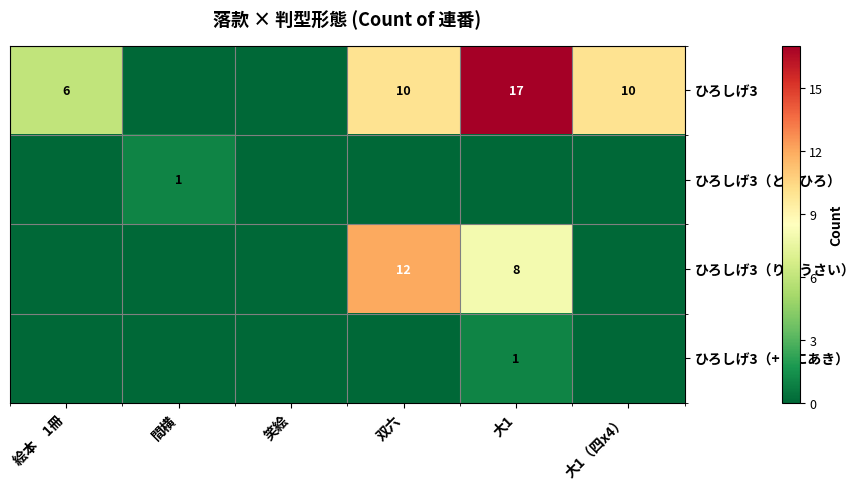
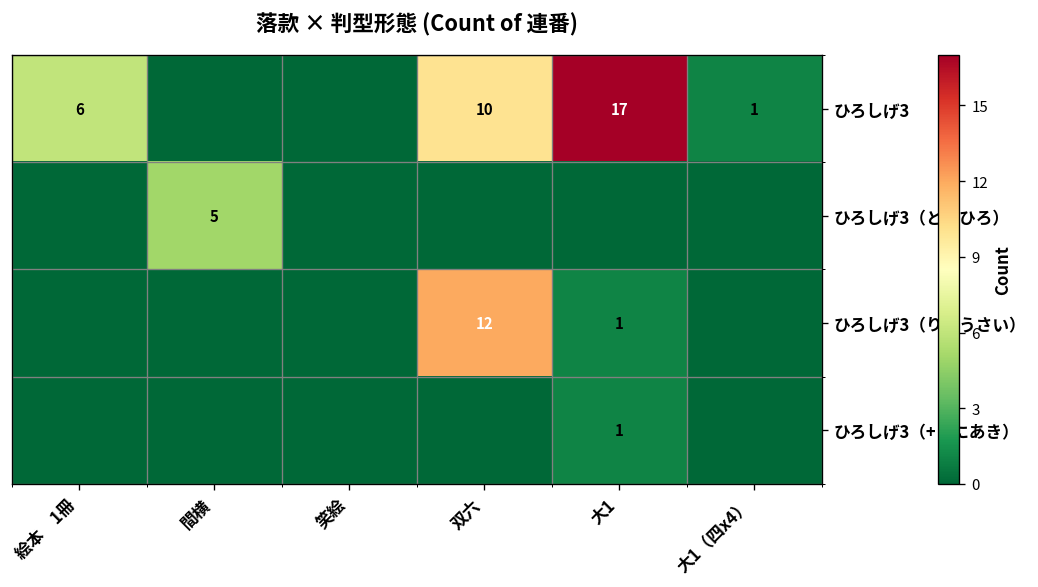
ひろしげ3, 大1（四x4）: 10 -> 1
ひろしげ3（とよひろ）, 間横: 1 -> 5
ひろしげ3（りゅうさい）, 大1: 8 -> 1
